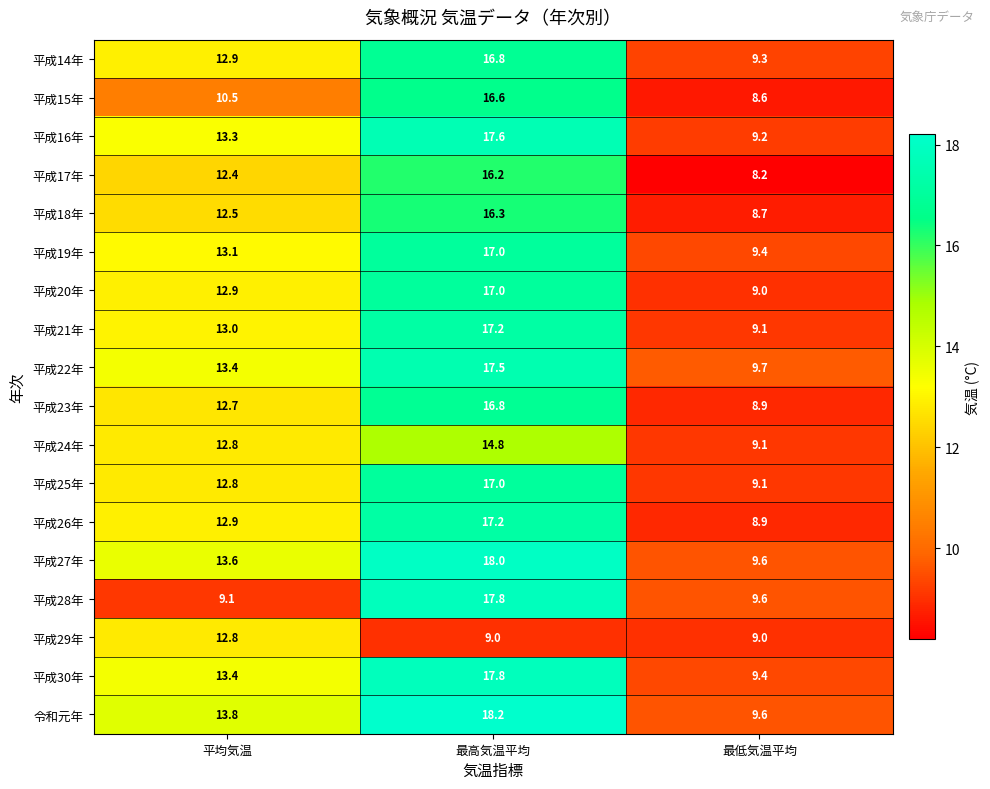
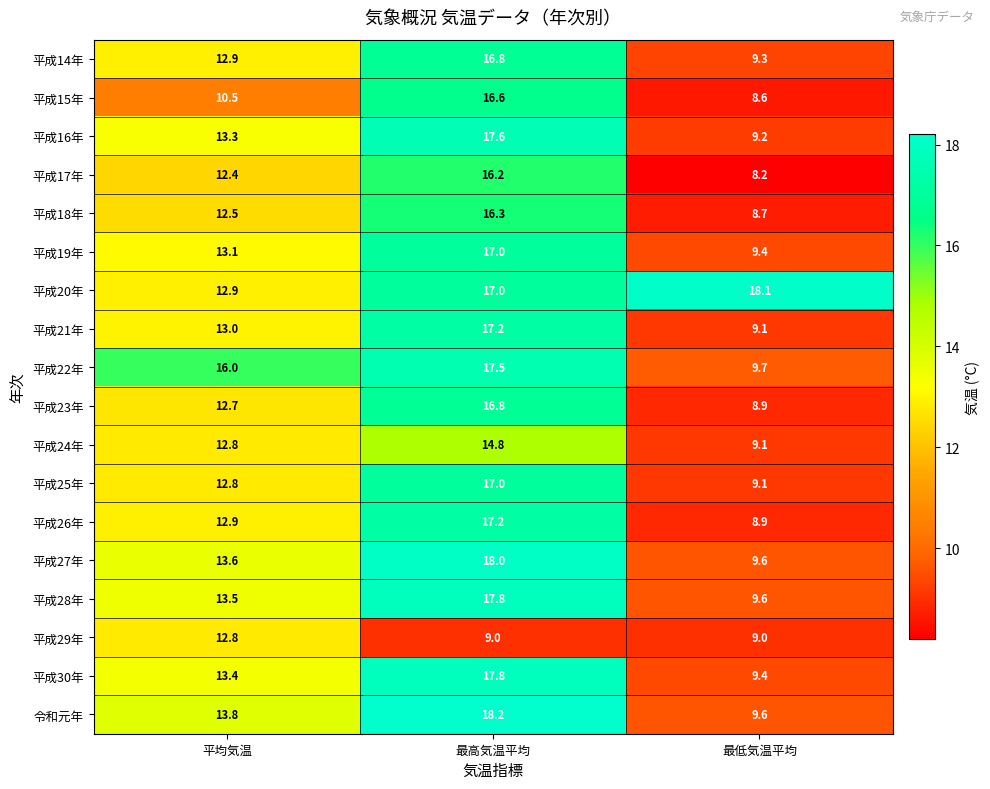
平成20年, 最低気温平均: 9.0 -> 18.1
平成22年, 平均気温: 13.4 -> 16.0
平成28年, 平均気温: 9.1 -> 13.5
